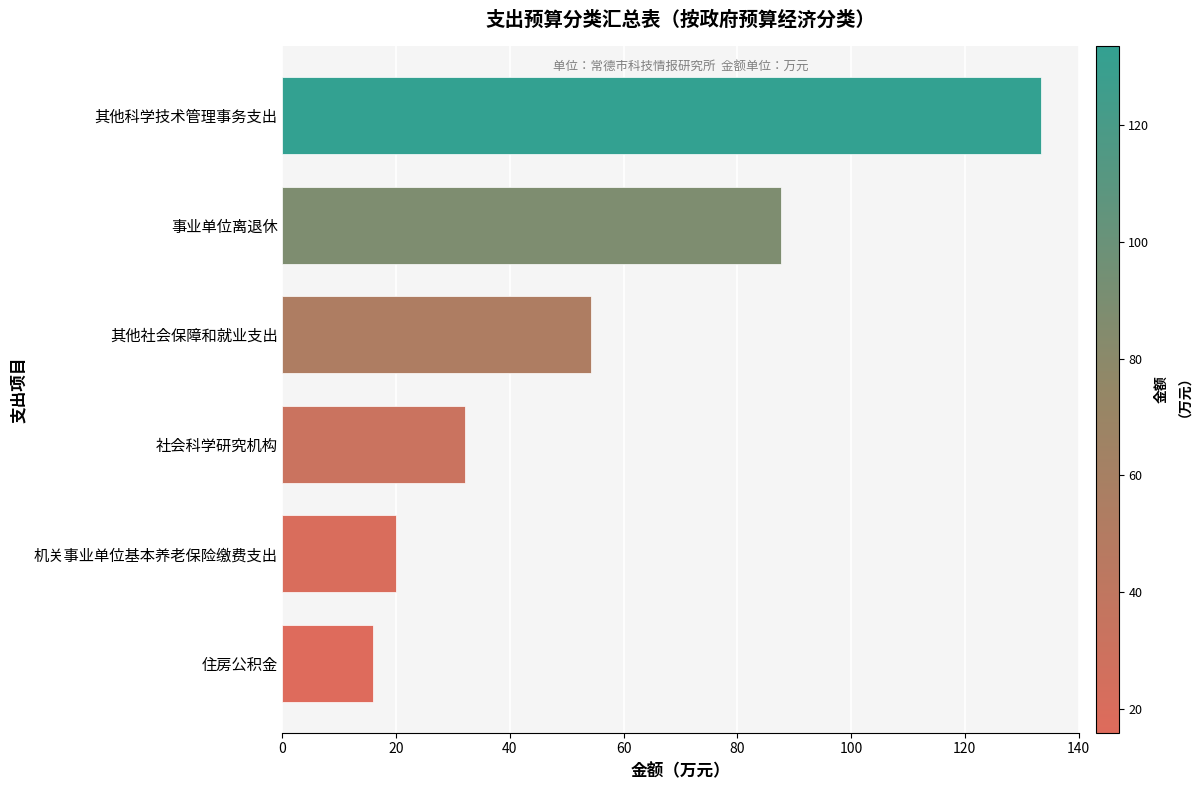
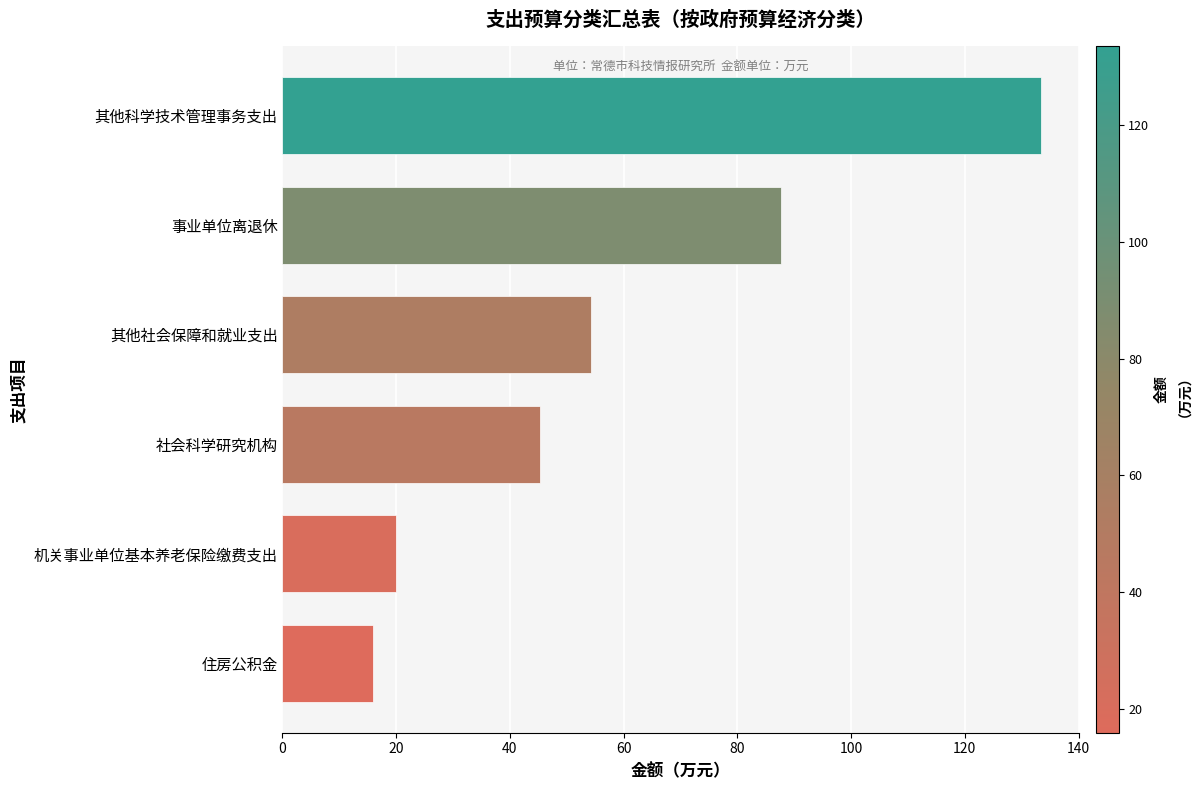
社会科学研究机构: 32 -> 45
